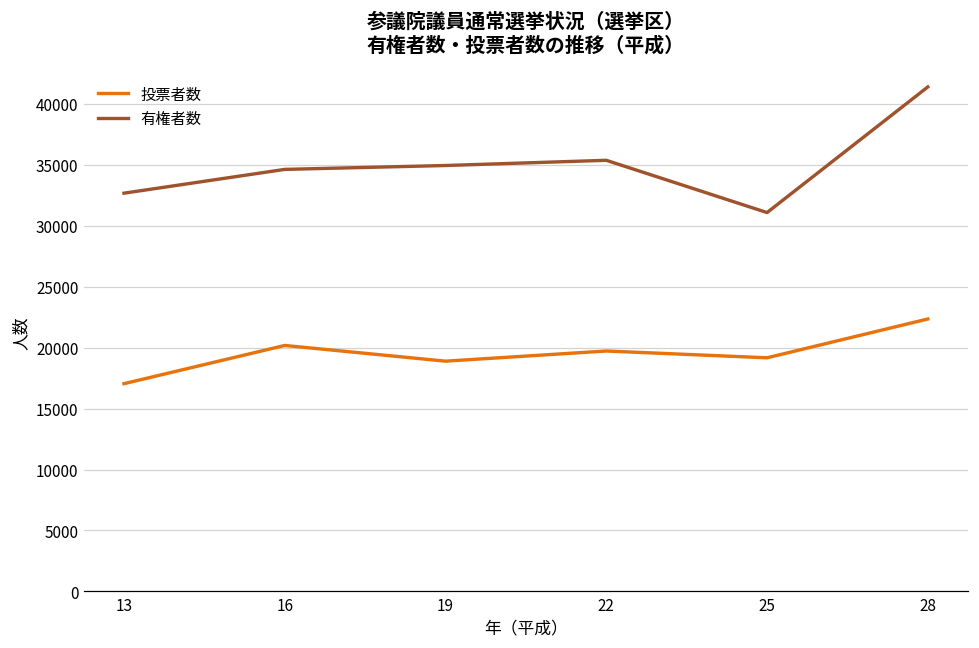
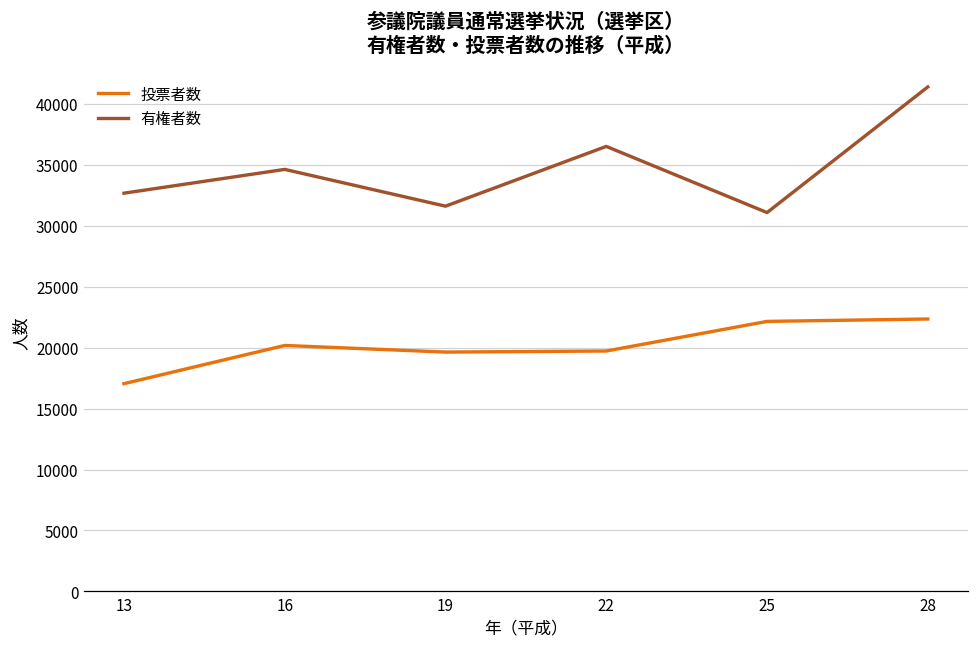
投票者数, 19: 18900 -> 19600
有権者数, 19: 34900 -> 31600
有権者数, 22: 35400 -> 36500
投票者数, 25: 19200 -> 22200
